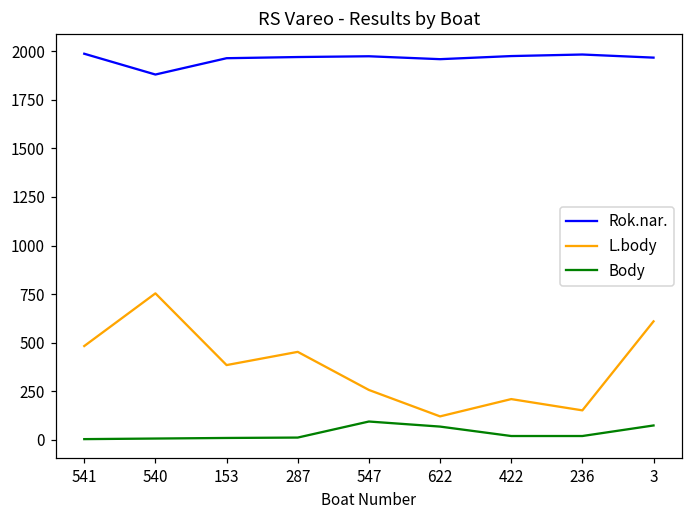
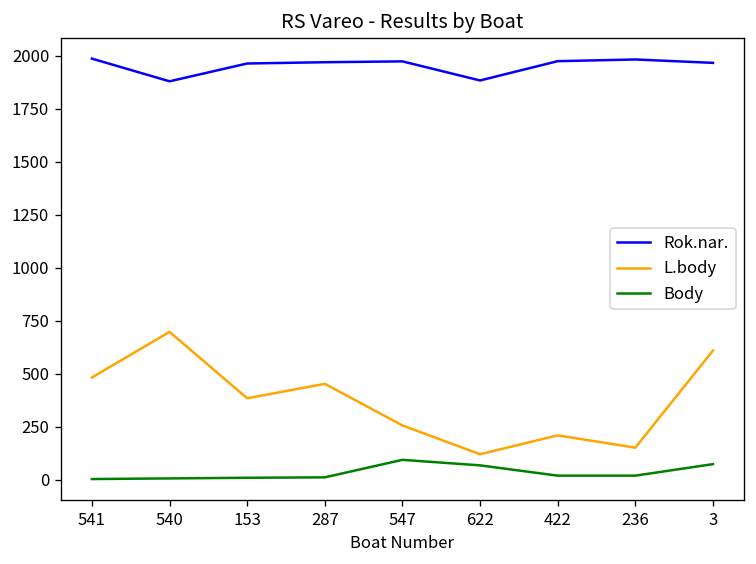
L.body, 540: 750 -> 700
Rok.nar., 622: 1960 -> 1880
